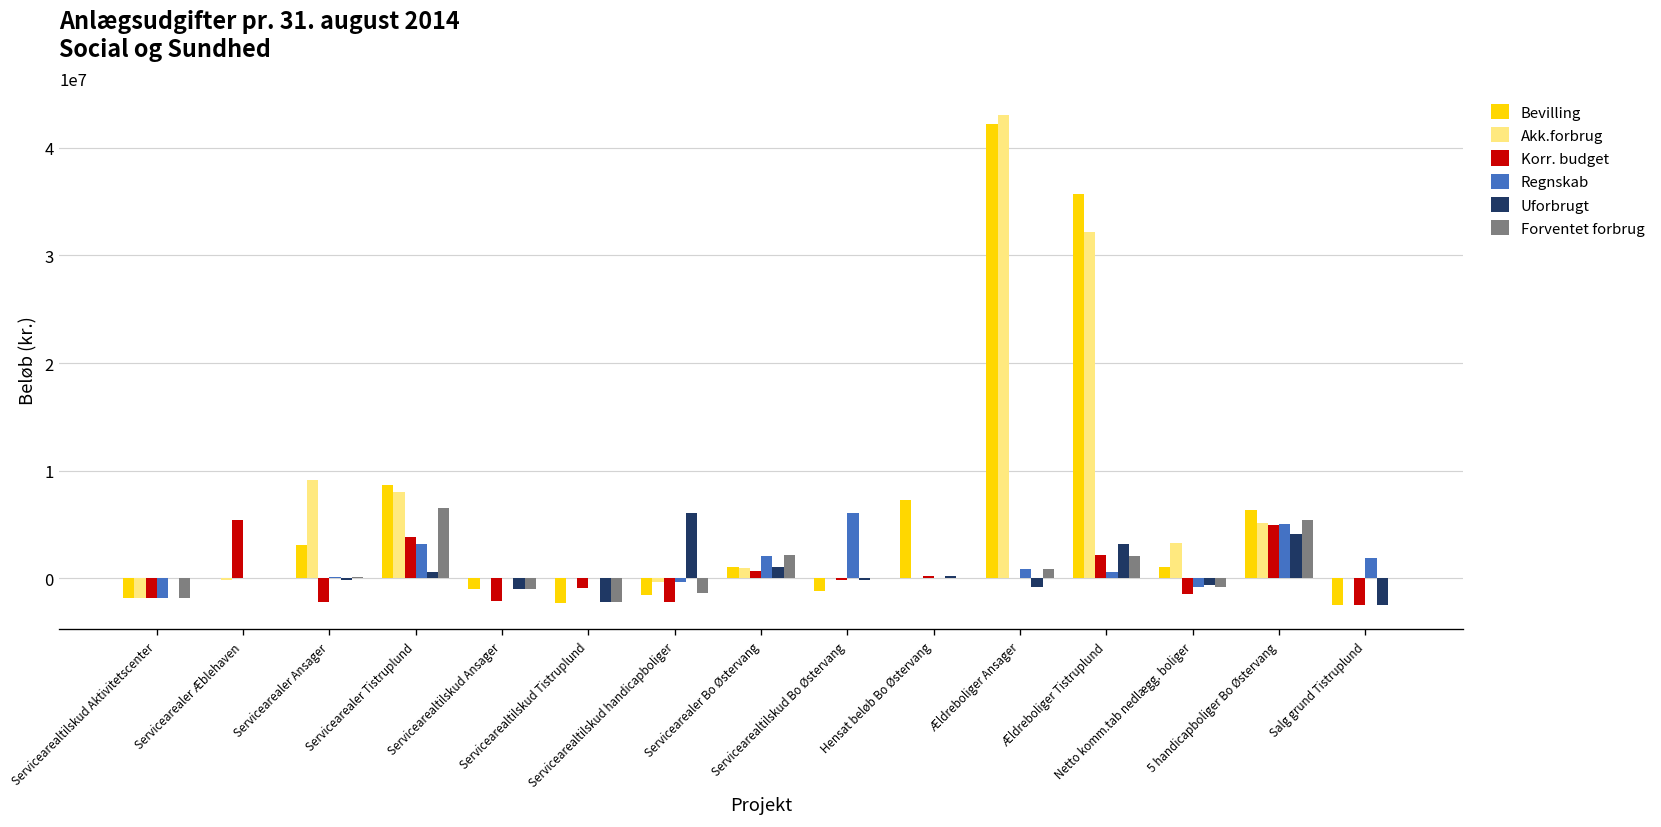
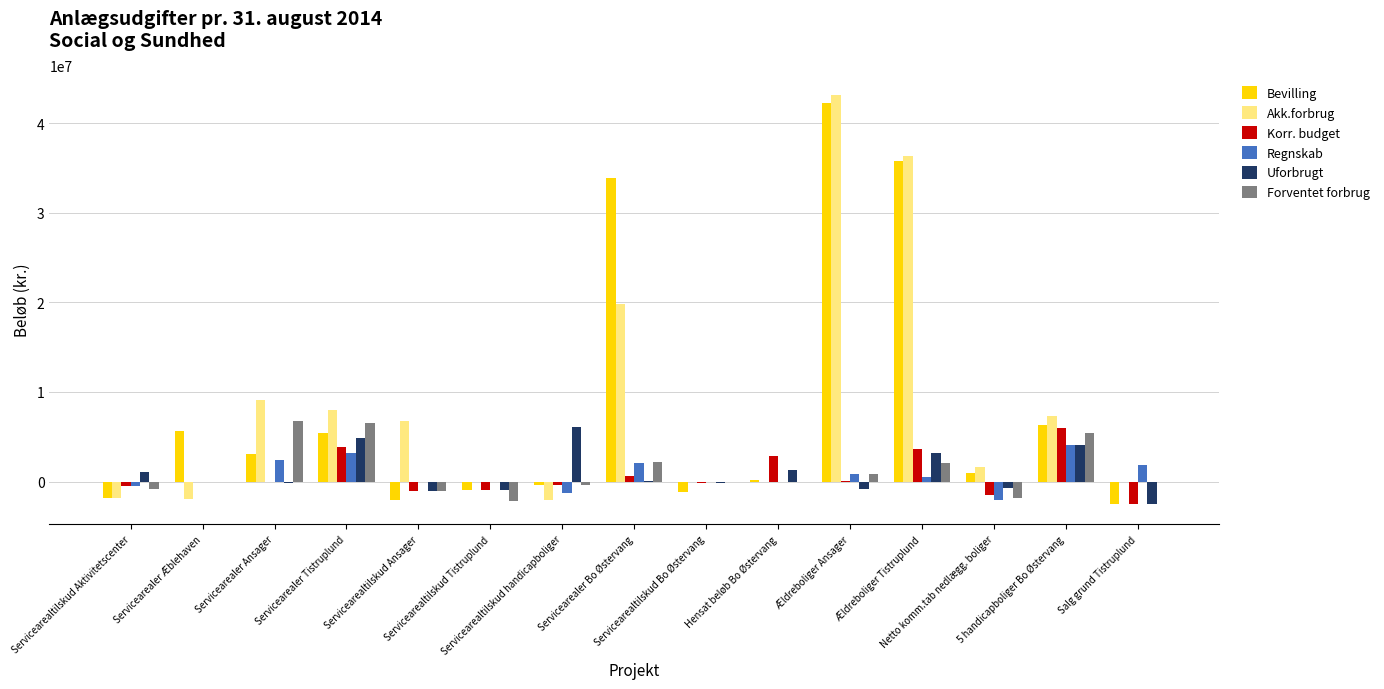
Korr. budget, Servicearealtilskud Aktivitetscenter: -2000000 -> 0
Regnskab, Servicearealtilskud Aktivitetscenter: -2000000 -> 0
Uforbrugt, Servicearealtilskud Aktivitetscenter: 0 -> 1000000
Forventet forbrug, Servicearealtilskud Aktivitetscenter: -2000000 -> -1000000
Bevilling, Servicearealer Æblehaven: 0 -> 6000000
Akk.forbrug, Servicearealer Æblehaven: 0 -> -2000000
Korr. budget, Servicearealer Æblehaven: 5000000 -> 0
Korr. budget, Servicearealer Ansager: -2000000 -> 0
Regnskab, Servicearealer Ansager: 0 -> 2000000
Forventet forbrug, Servicearealer Ansager: 0 -> 7000000
Bevilling, Servicearealer Tistruplund: 9000000 -> 5000000
Uforbrugt, Servicearealer Tistruplund: 1000000 -> 5000000
Bevilling, Servicearealtilskud Ansager: -1000000 -> -2000000
Akk.forbrug, Servicearealtilskud Ansager: 0 -> 7000000
Korr. budget, Servicearealtilskud Ansager: -2000000 -> -1000000
Bevilling, Servicearealtilskud Tistruplund: -2000000 -> -1000000
Uforbrugt, Servicearealtilskud Tistruplund: -2000000 -> -1000000
Bevilling, Servicearealtilskud handicapboliger: -2000000 -> 0
Akk.forbrug, Servicearealtilskud handicapboliger: 0 -> -2000000
Korr. budget, Servicearealtilskud handicapboliger: -2000000 -> 0
Regnskab, Servicearealtilskud handicapboliger: 0 -> -1000000
Forventet forbrug, Servicearealtilskud handicapboliger: -1000000 -> 0
Bevilling, Servicearealer Bo Østervang: 1000000 -> 34000000
Akk.forbrug, Servicearealer Bo Østervang: 1000000 -> 20000000
Uforbrugt, Servicearealer Bo Østervang: 1000000 -> 0
Regnskab, Servicearealtilskud Bo Østervang: 6000000 -> 0
Bevilling, Hensat beløb Bo Østervang: 7000000 -> 0
Korr. budget, Hensat beløb Bo Østervang: 0 -> 3000000
Uforbrugt, Hensat beløb Bo Østervang: 0 -> 1000000
Akk.forbrug, Ældreboliger Tistruplund: 32000000 -> 36000000
Korr. budget, Ældreboliger Tistruplund: 2000000 -> 4000000
Akk.forbrug, Netto komm.tab nedlægg. boliger: 3000000 -> 2000000
Regnskab, Netto komm.tab nedlægg. boliger: -1000000 -> -2000000
Forventet forbrug, Netto komm.tab nedlægg. boliger: -1000000 -> -2000000
Akk.forbrug, 5 handicapboliger Bo Østervang: 5000000 -> 7000000
Korr. budget, 5 handicapboliger Bo Østervang: 5000000 -> 6000000
Regnskab, 5 handicapboliger Bo Østervang: 5000000 -> 4000000
